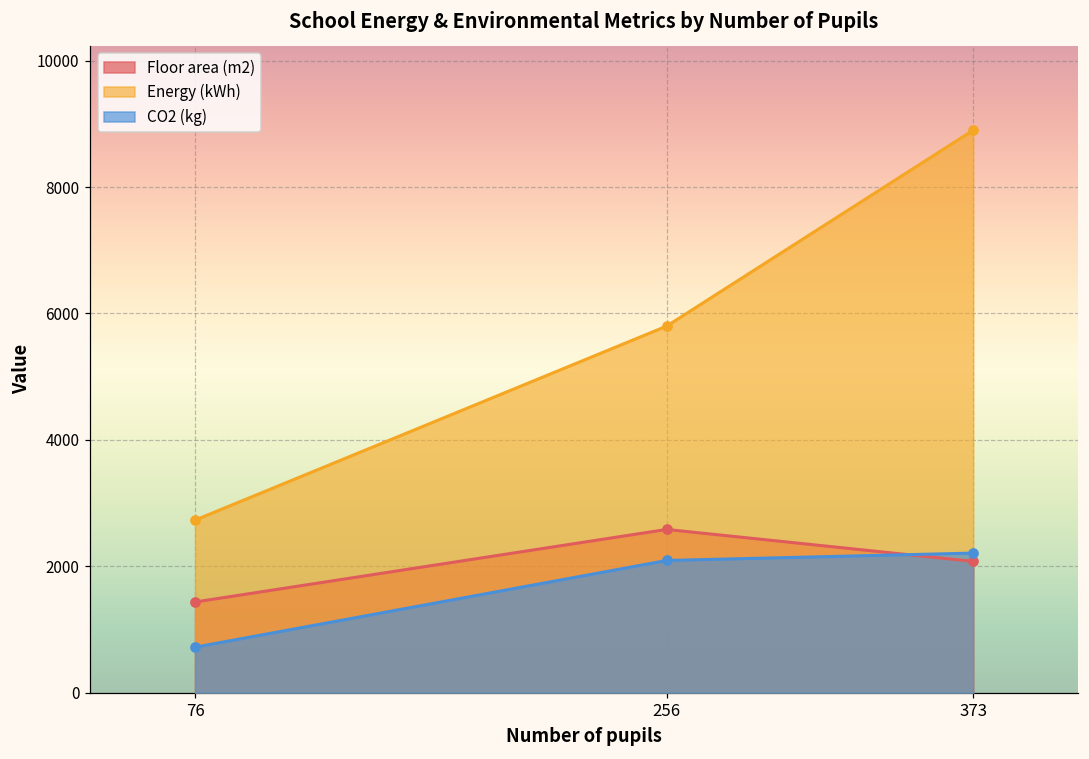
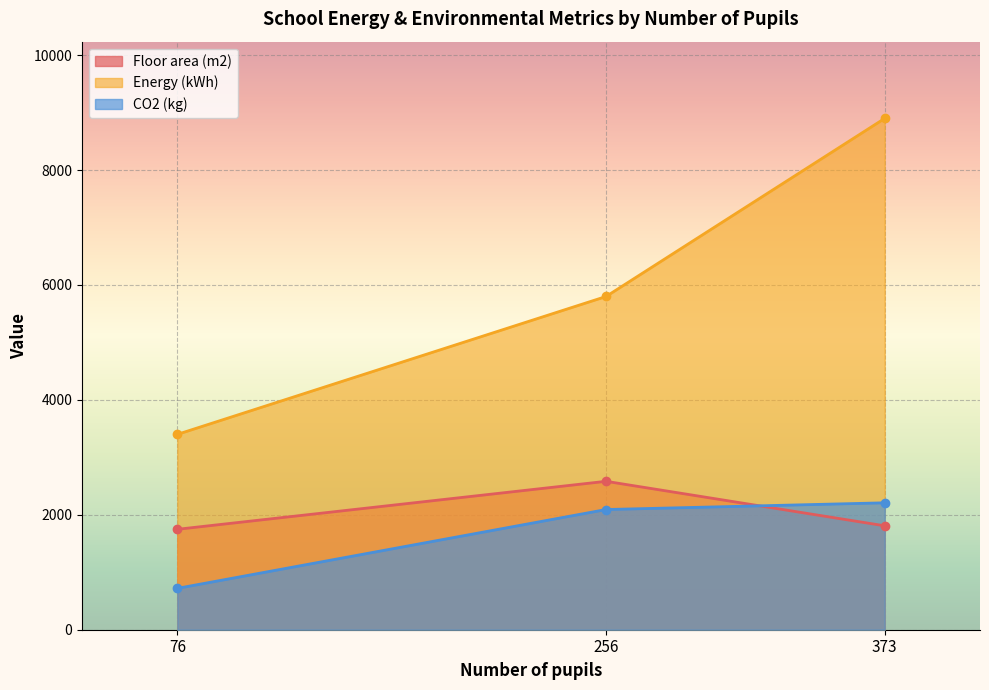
Floor area (m2), 76: 1400 -> 1700
Energy (kWh), 76: 2700 -> 3400
Floor area (m2), 373: 2100 -> 1800
